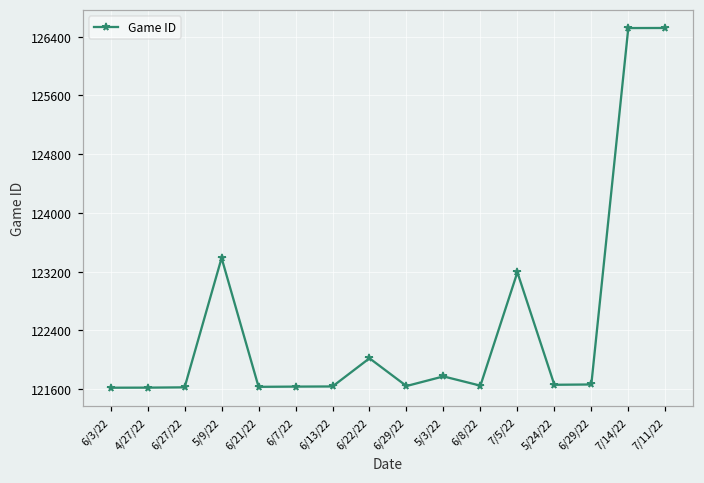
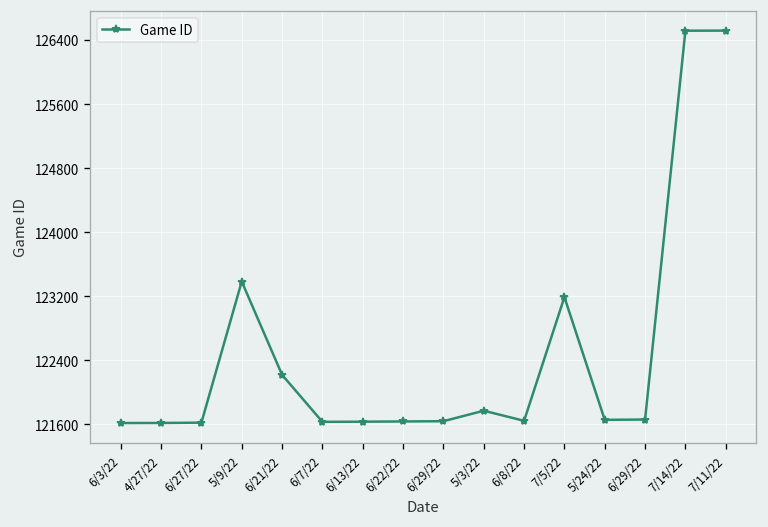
6/21/22: 121600 -> 122200
6/22/22: 122000 -> 121600
